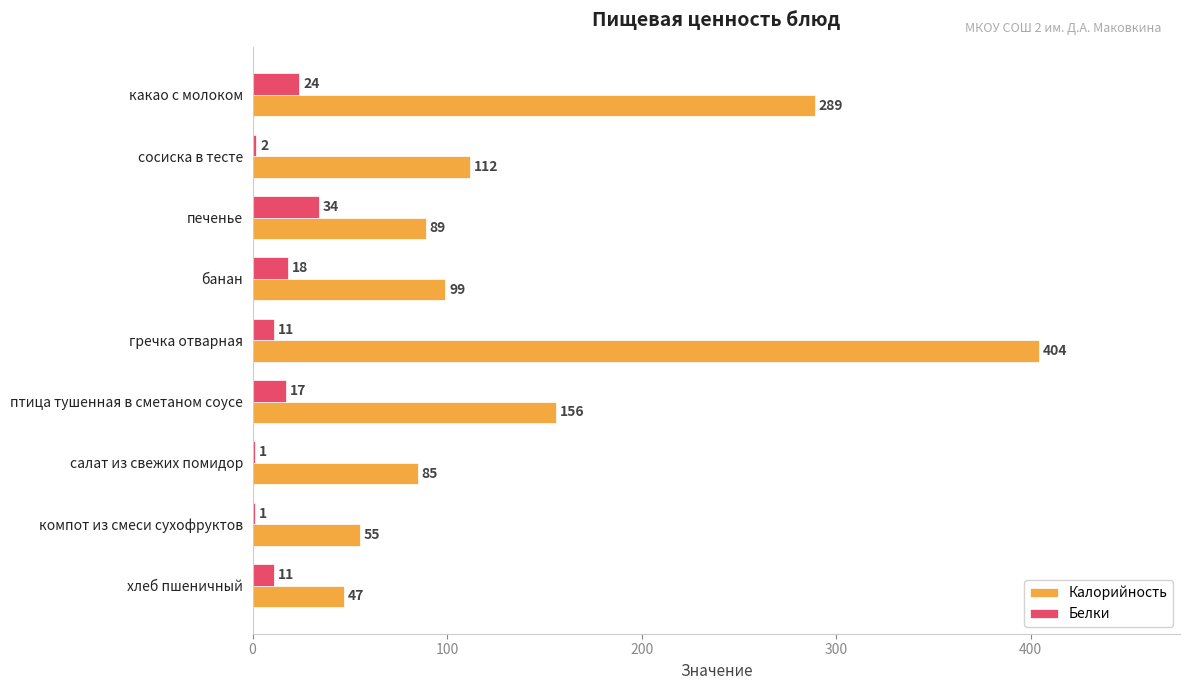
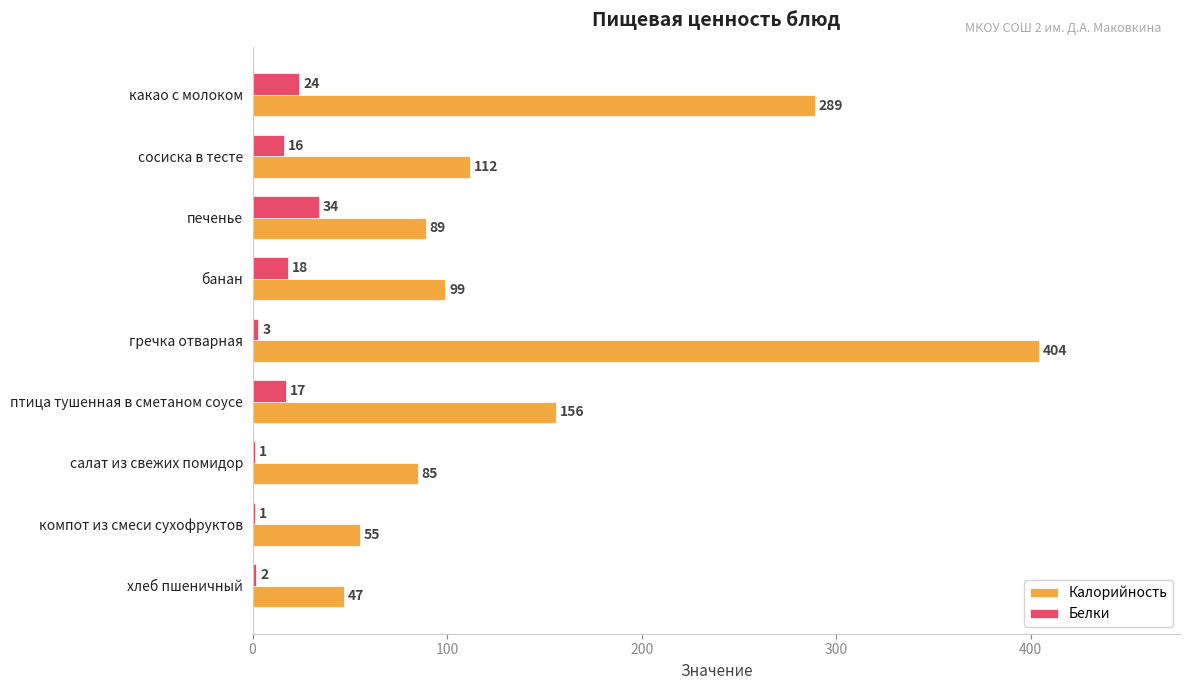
Белки, сосиска в тесте: 2 -> 16
Белки, гречка отварная: 11 -> 3
Белки, хлеб пшеничный: 11 -> 2
